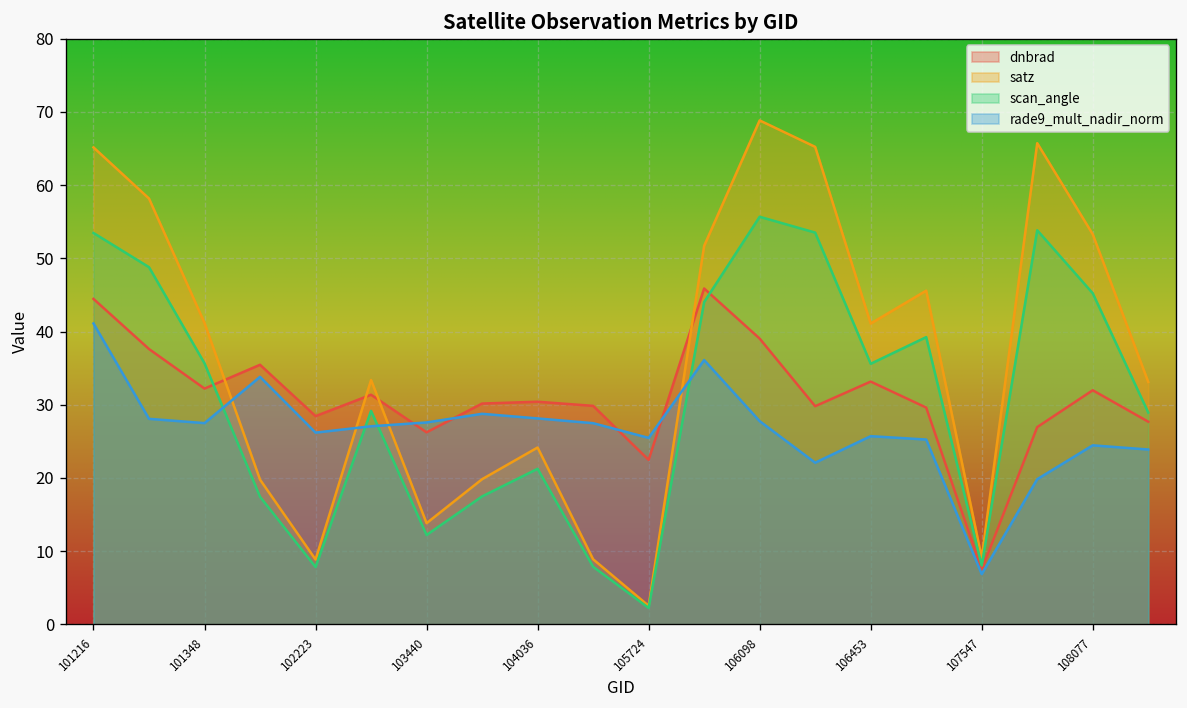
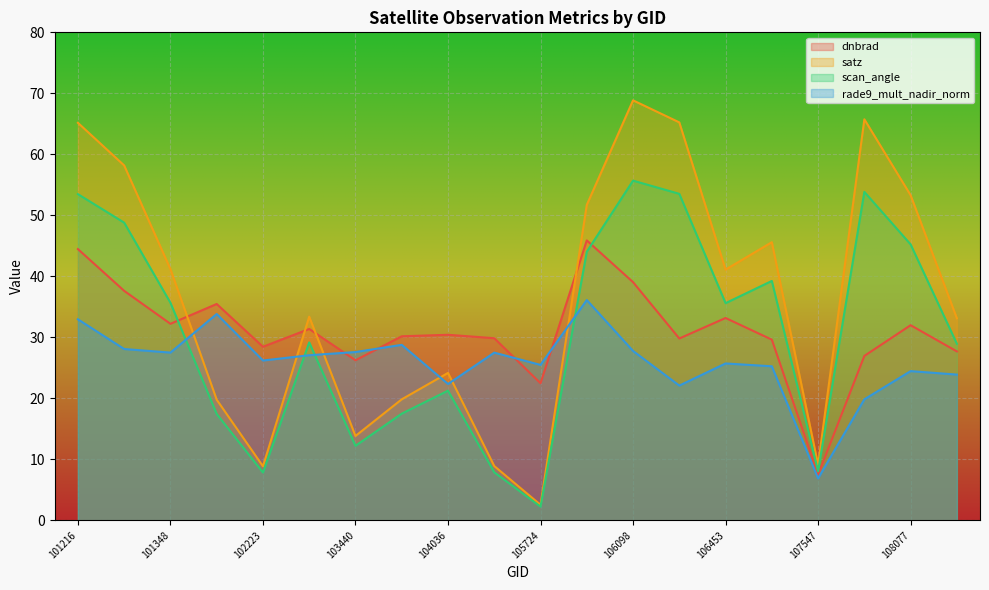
rade9_mult_nadir_norm, 101216: 41 -> 33
rade9_mult_nadir_norm, 104036: 28 -> 22
